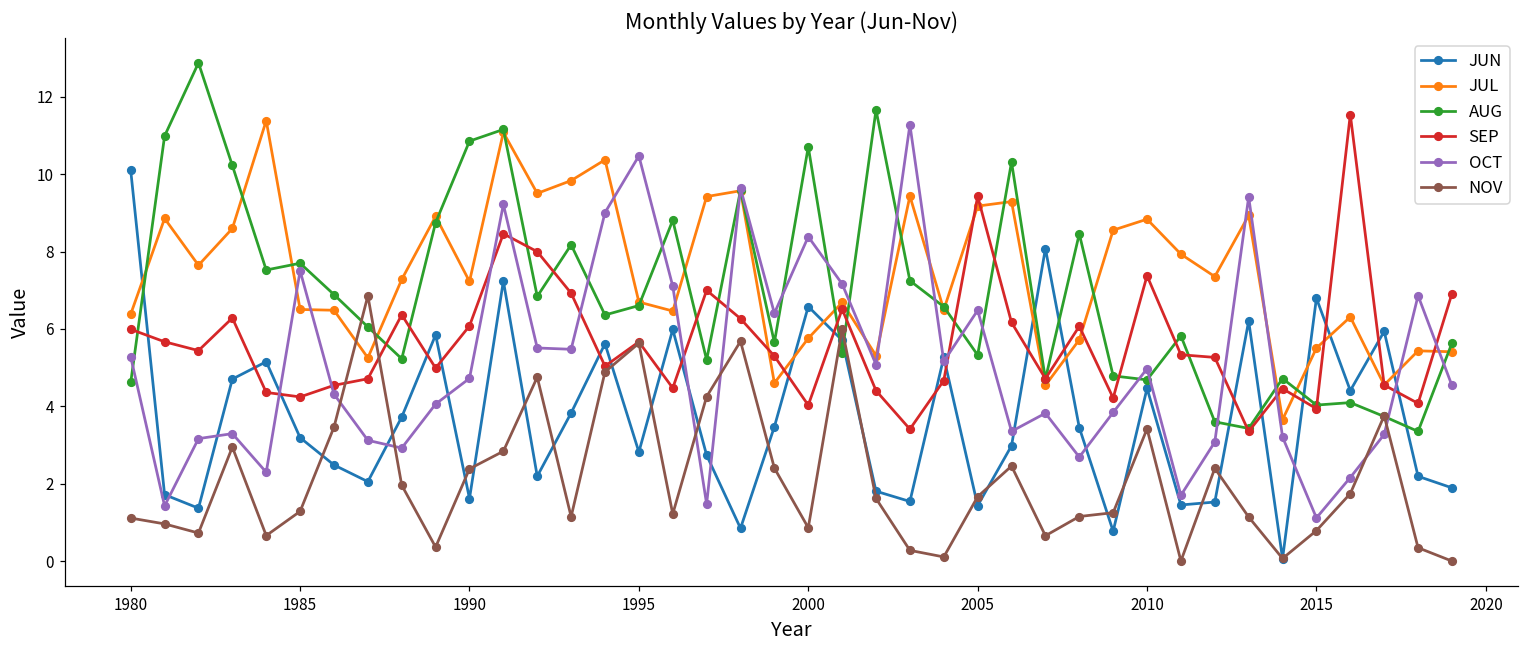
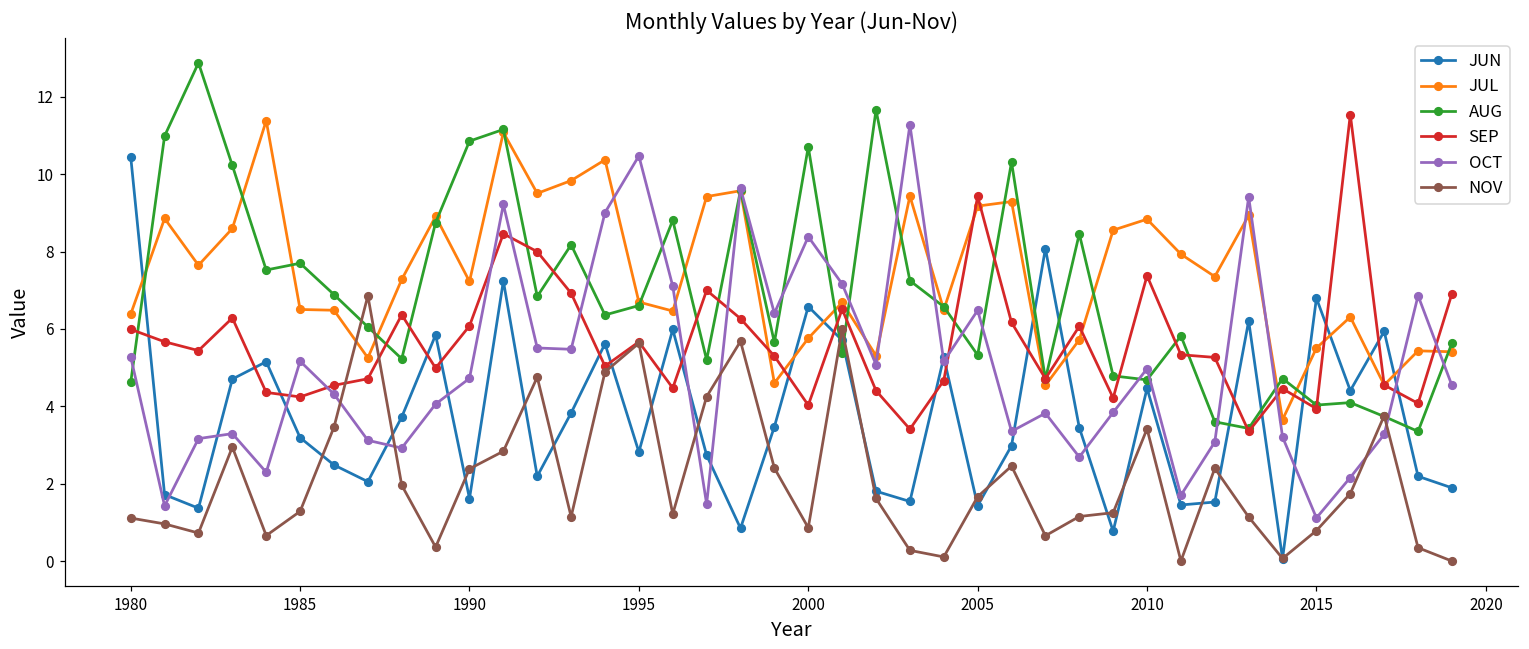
JUN, 1980: 10.1 -> 10.5
OCT, 1985: 7.5 -> 5.2
